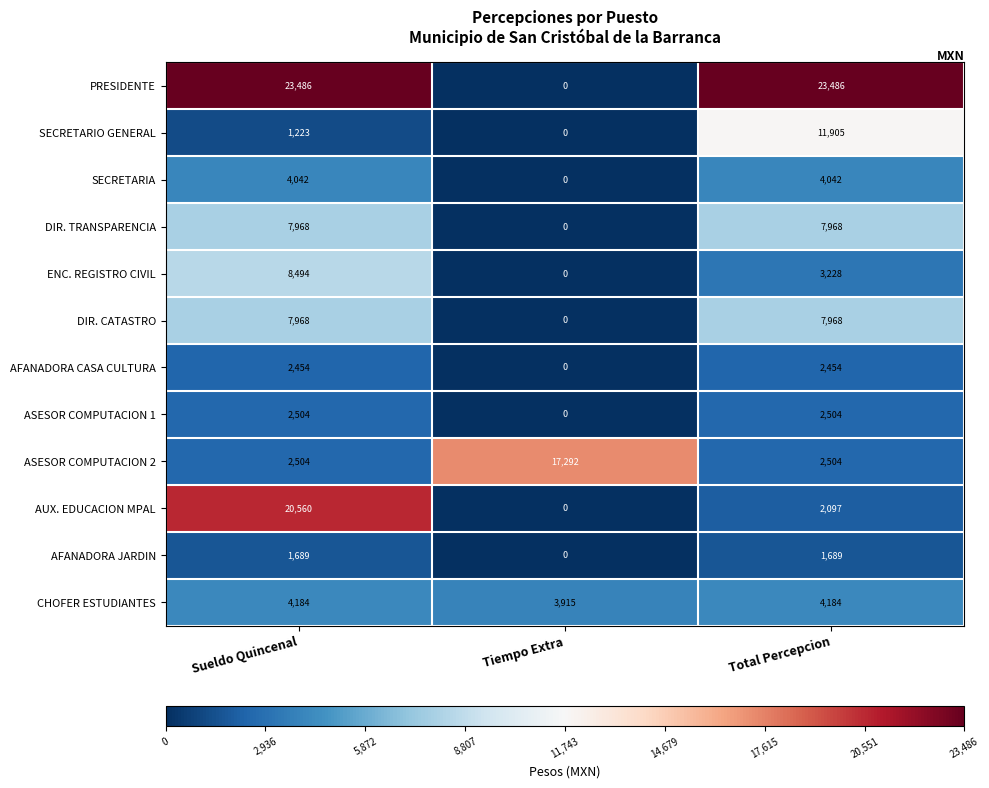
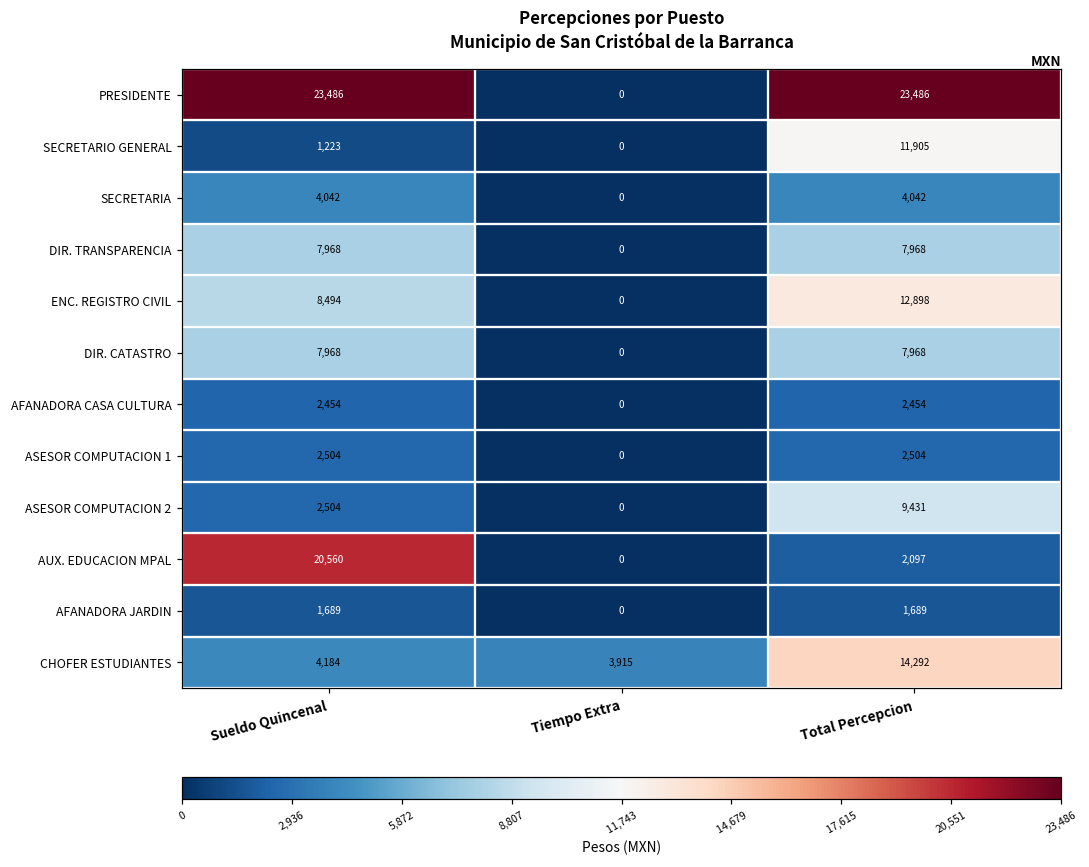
ENC. REGISTRO CIVIL, Total Percepcion: 3,228 -> 12,898
ASESOR COMPUTACION 2, Tiempo Extra: 17,292 -> 0
ASESOR COMPUTACION 2, Total Percepcion: 2,504 -> 9,431
CHOFER ESTUDIANTES, Total Percepcion: 4,184 -> 14,292
